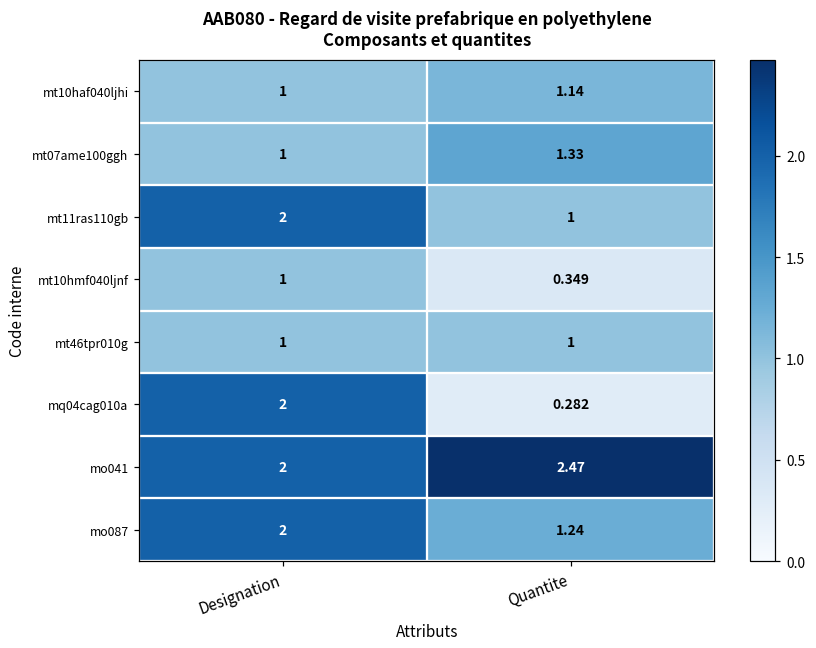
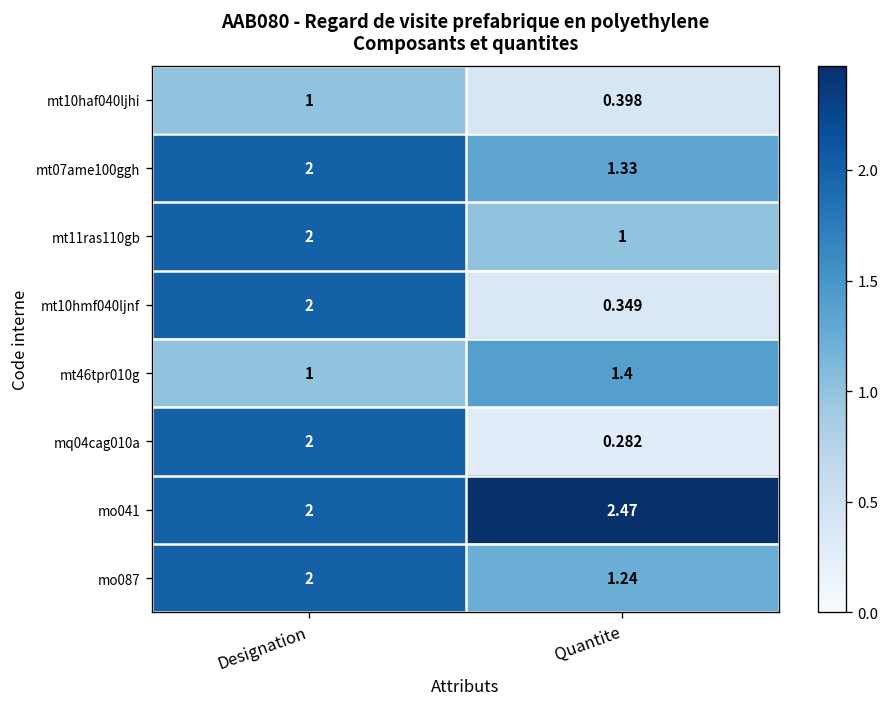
mt10haf040ljhi, Quantite: 1.14 -> 0.398
mt07ame100ggh, Designation: 1 -> 2
mt10hmf040ljnf, Designation: 1 -> 2
mt46tpr010g, Quantite: 1 -> 1.4
